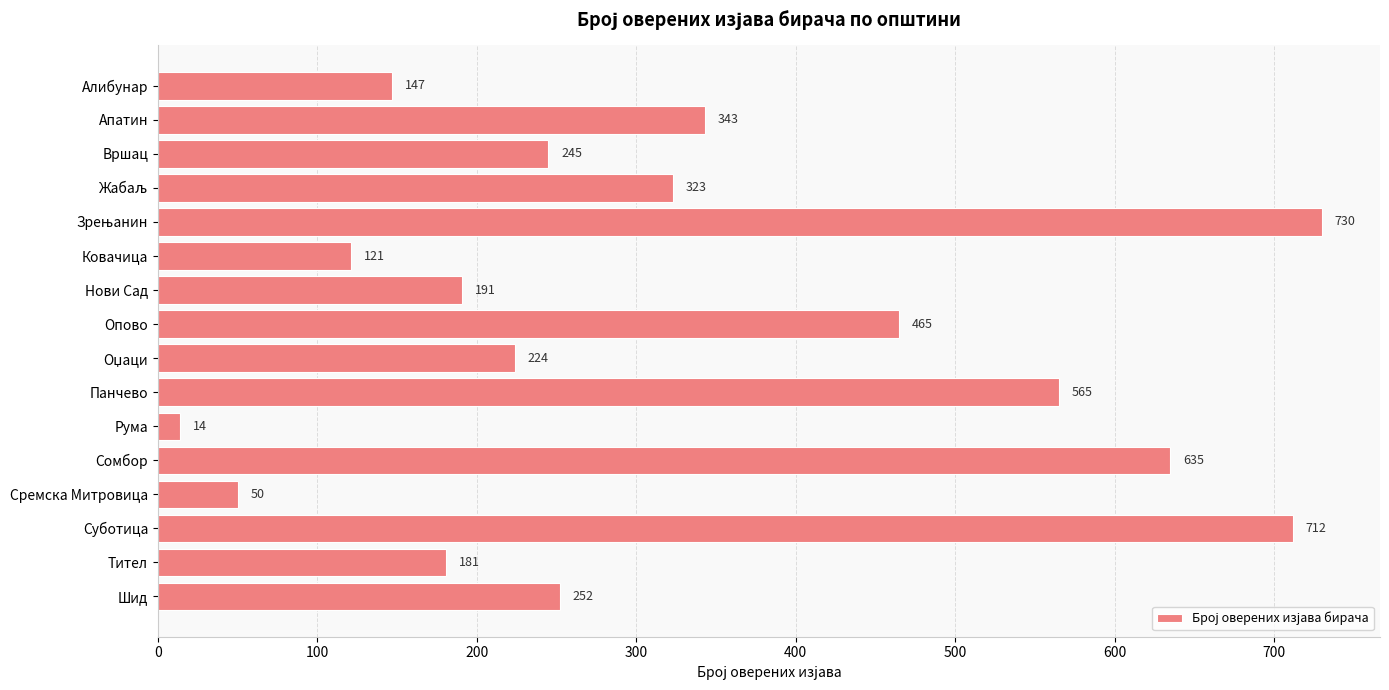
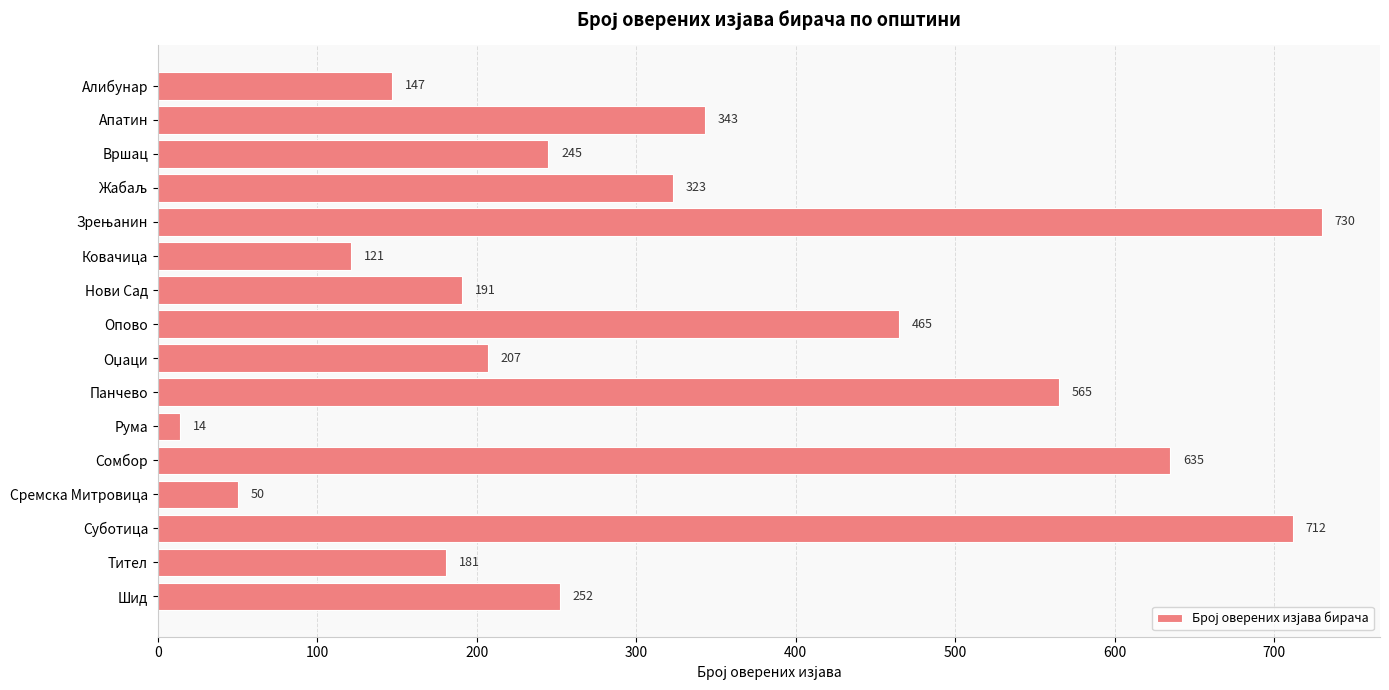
Оџаци: 224 -> 207
